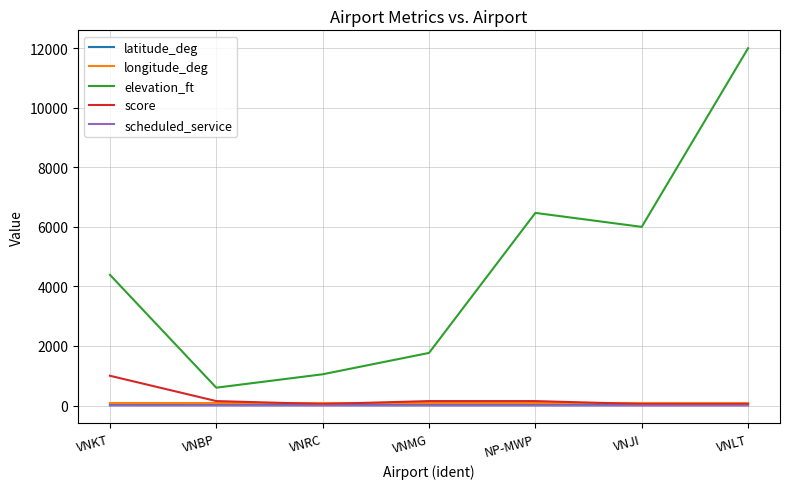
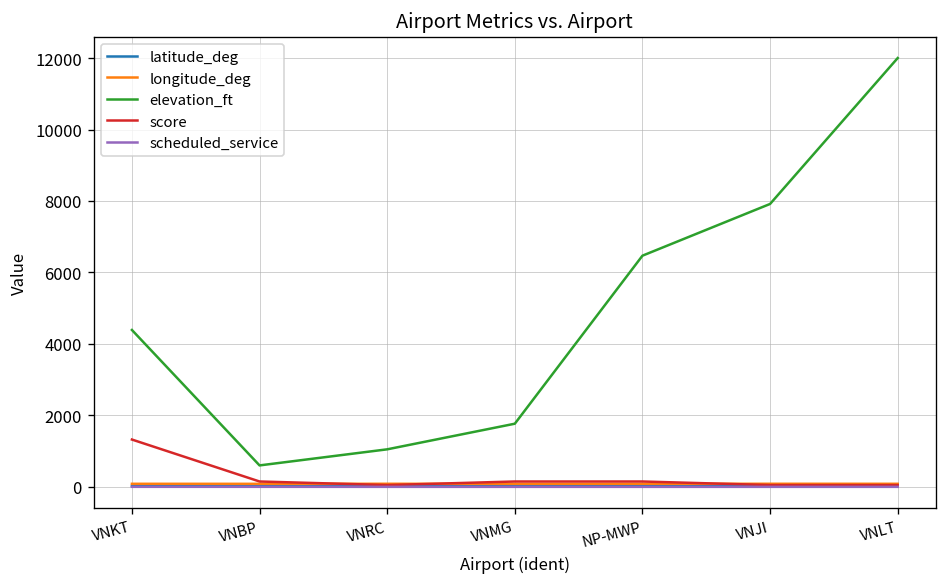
score, VNKT: 1000 -> 1300
elevation_ft, VNJI: 6000 -> 7900
